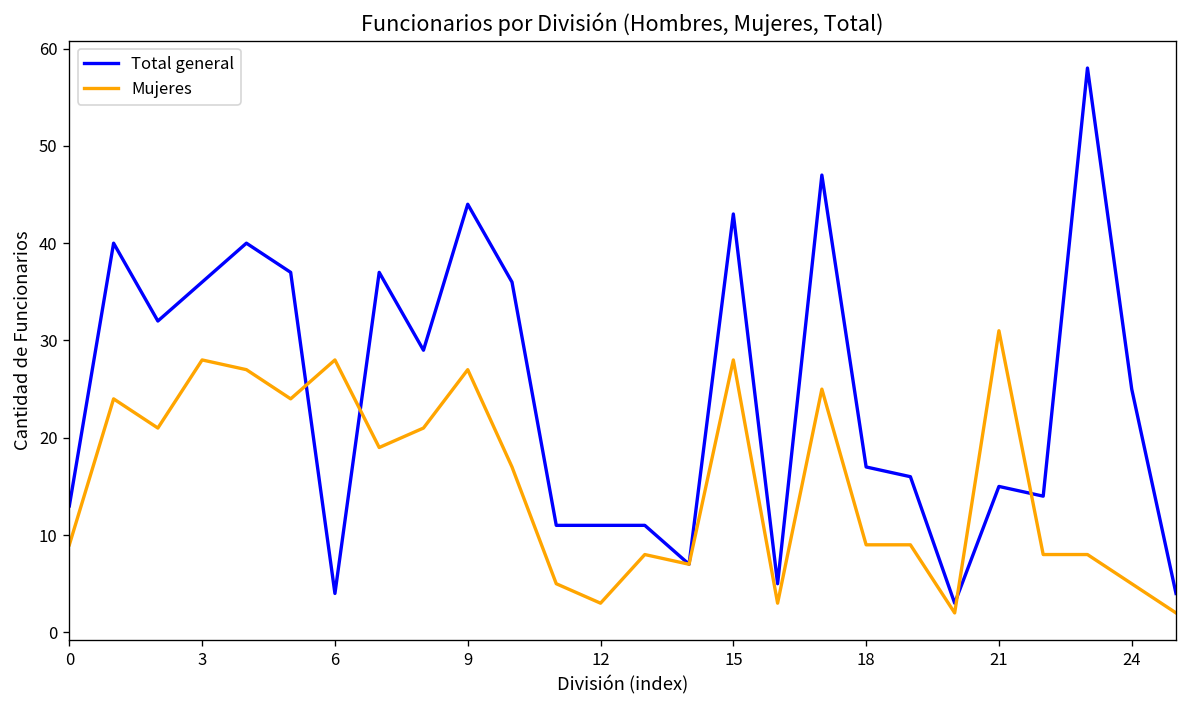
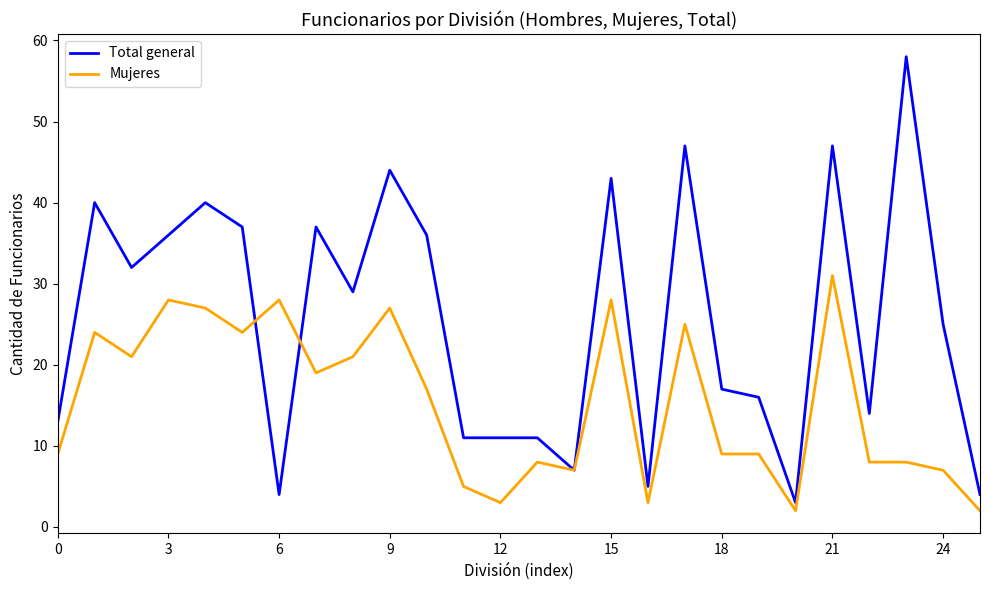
Total general, 21: 15 -> 47
Mujeres, 24: 5 -> 7
